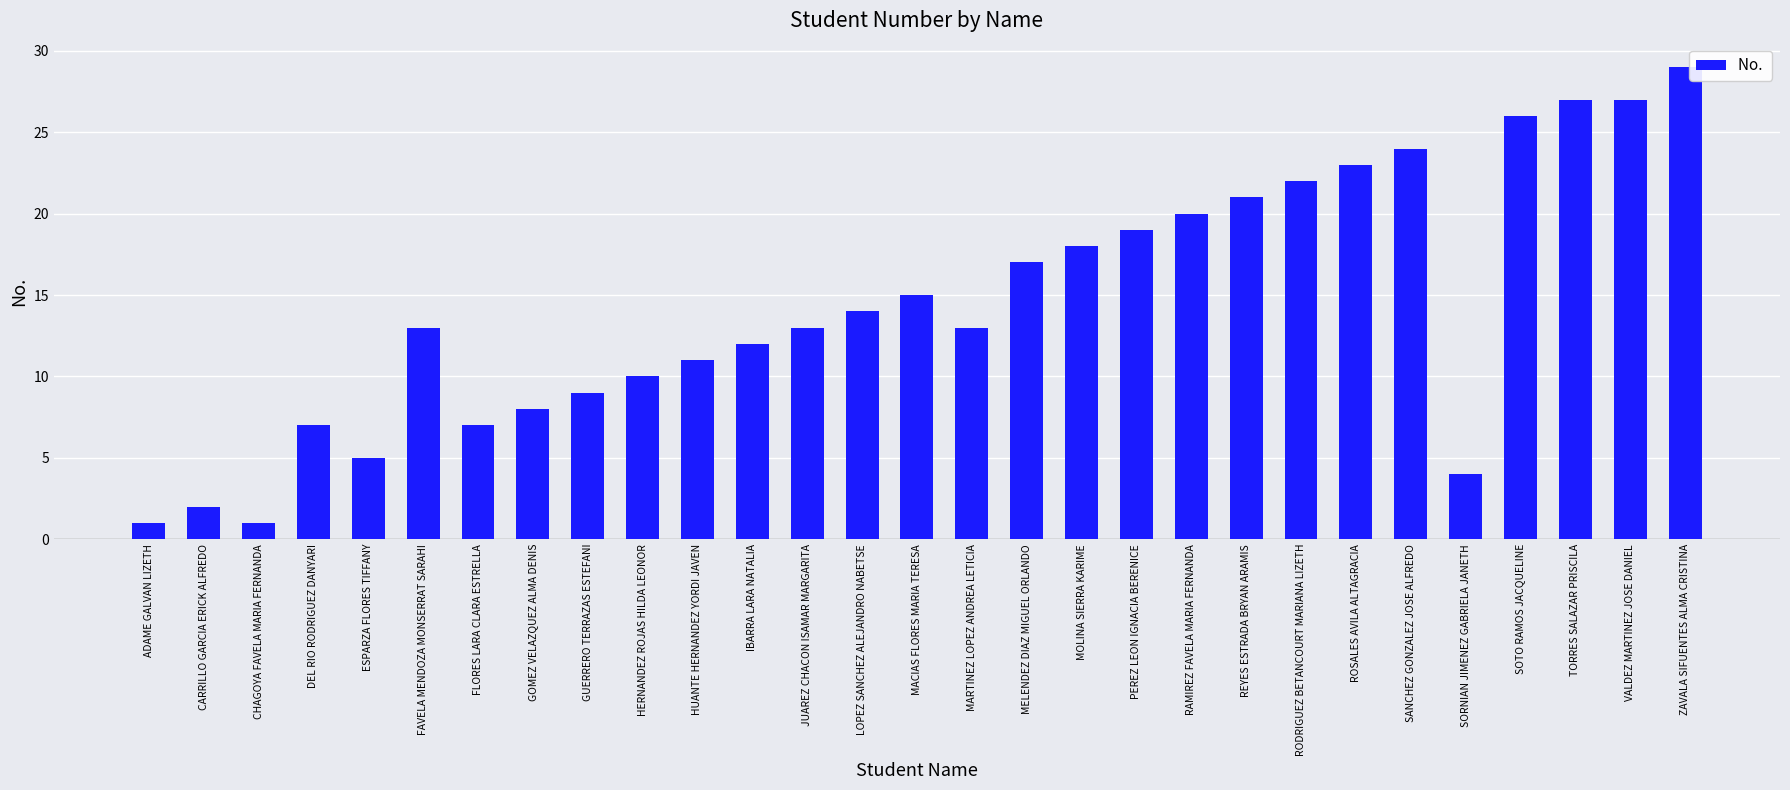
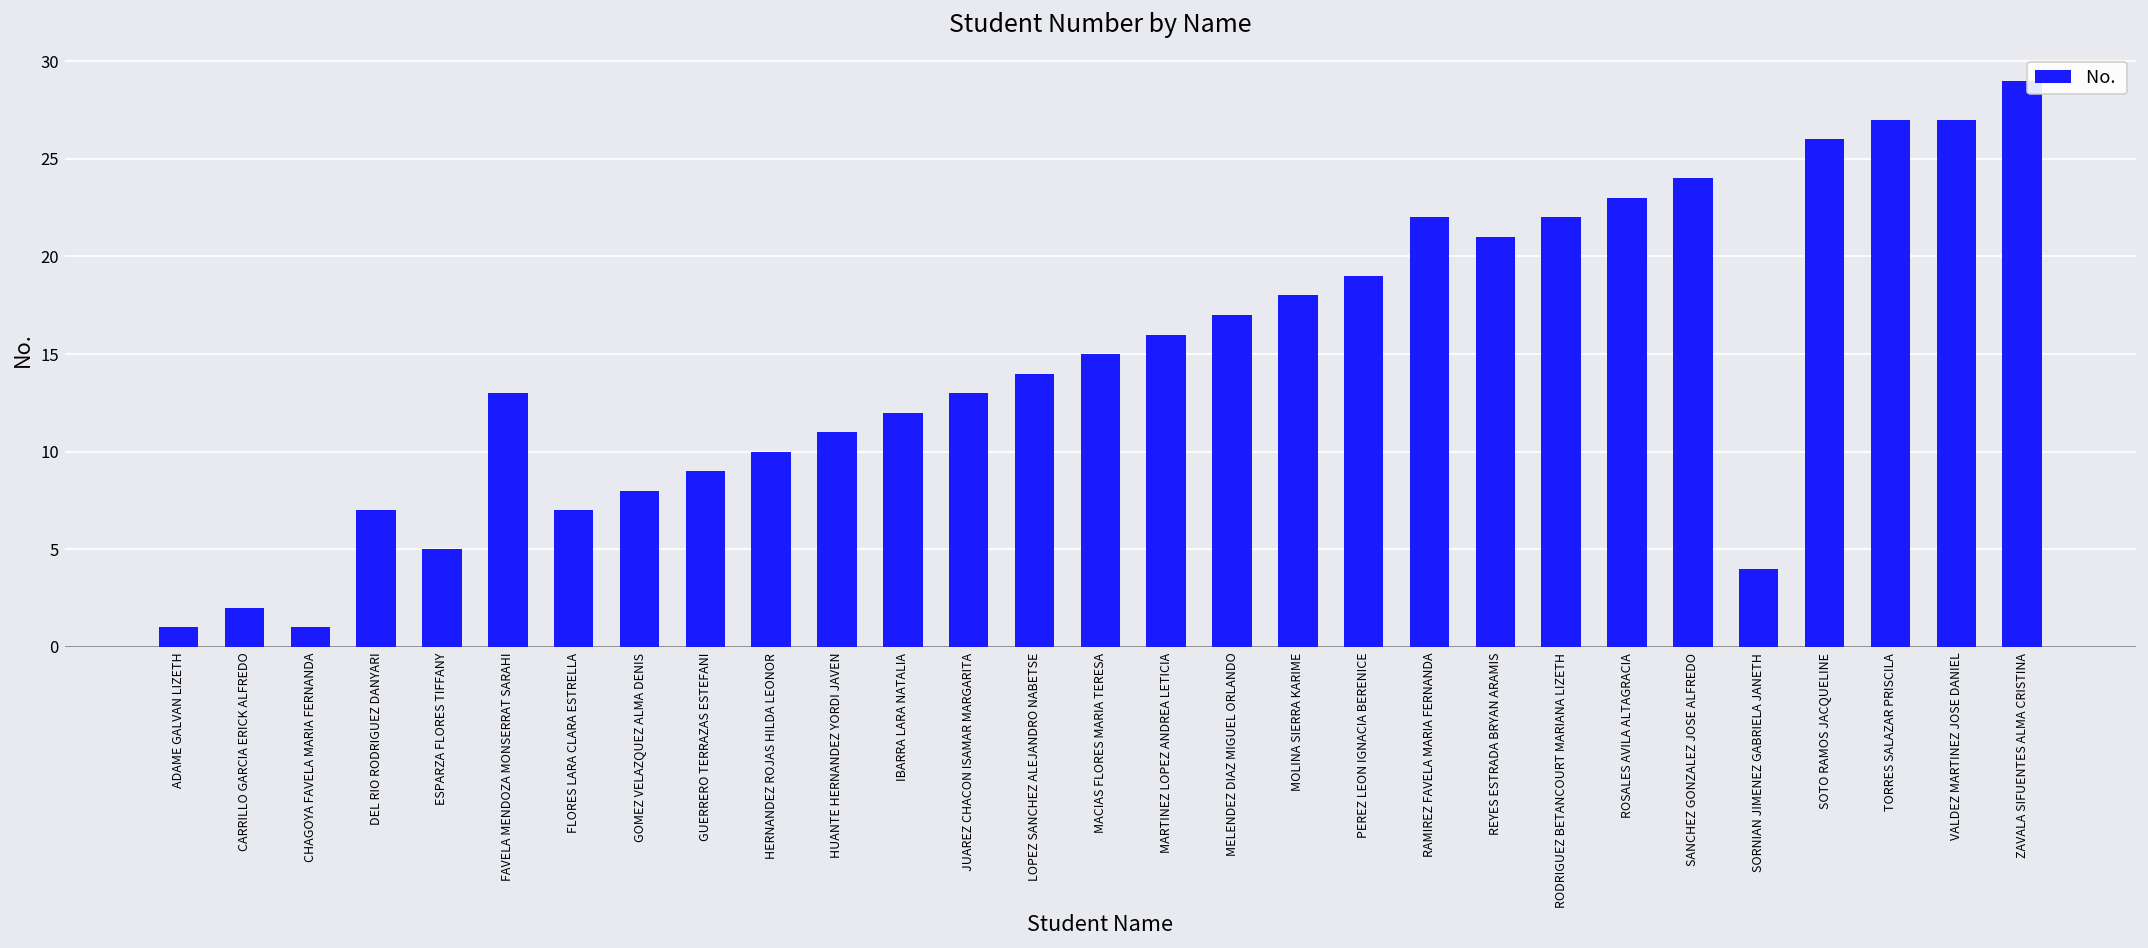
MARTINEZ LOPEZ ANDREA LETICIA: 13 -> 16
RAMIREZ FAVELA MARIA FERNANDA: 20 -> 22
